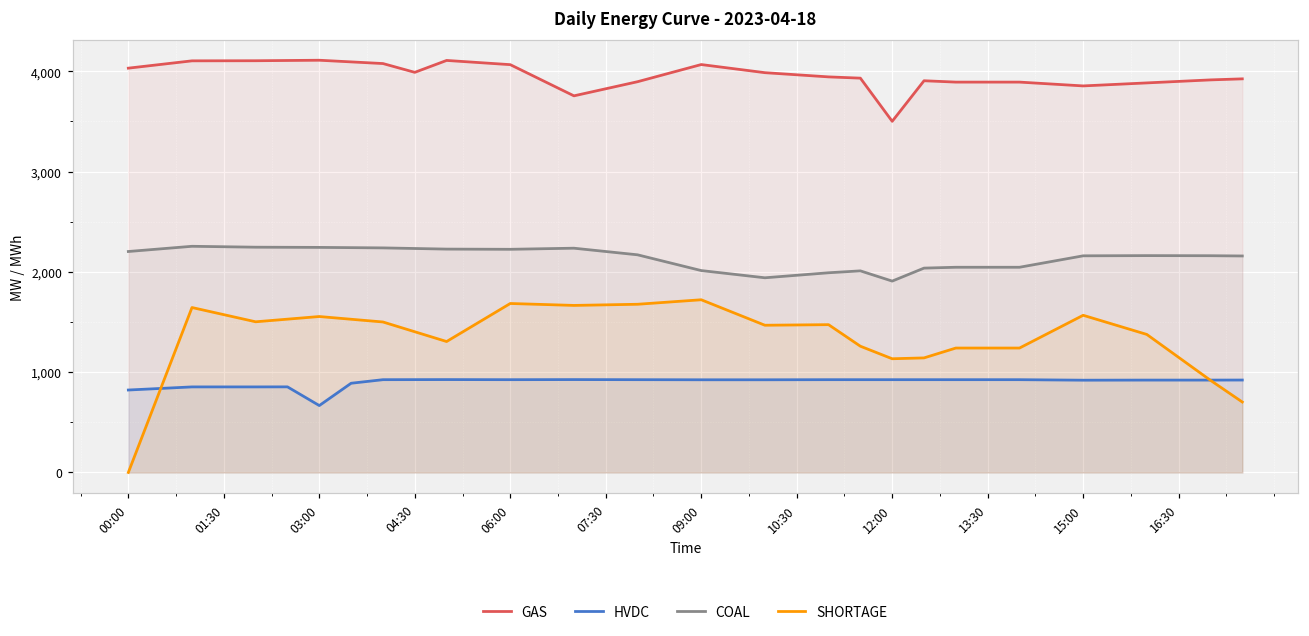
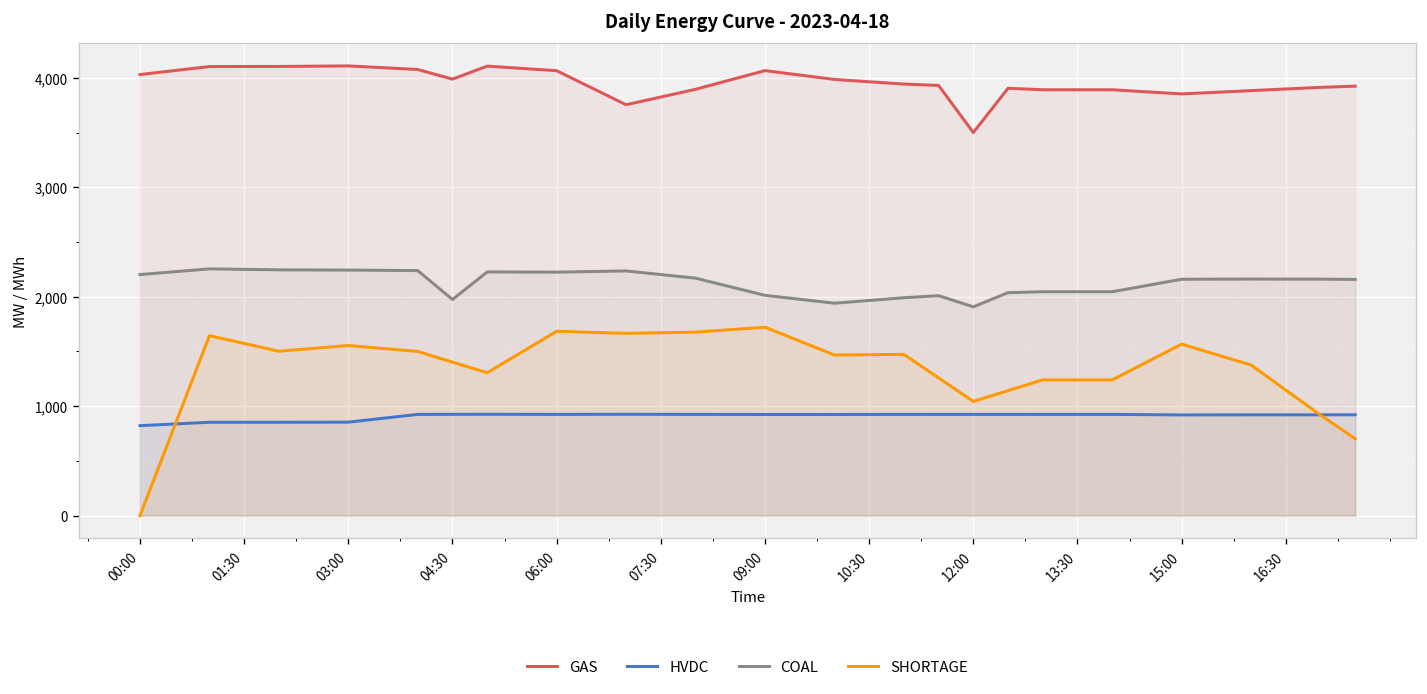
HVDC, 03:00: 700 -> 900
COAL, 04:30: 2,200 -> 2,000
SHORTAGE, 12:00: 1,100 -> 1,000
